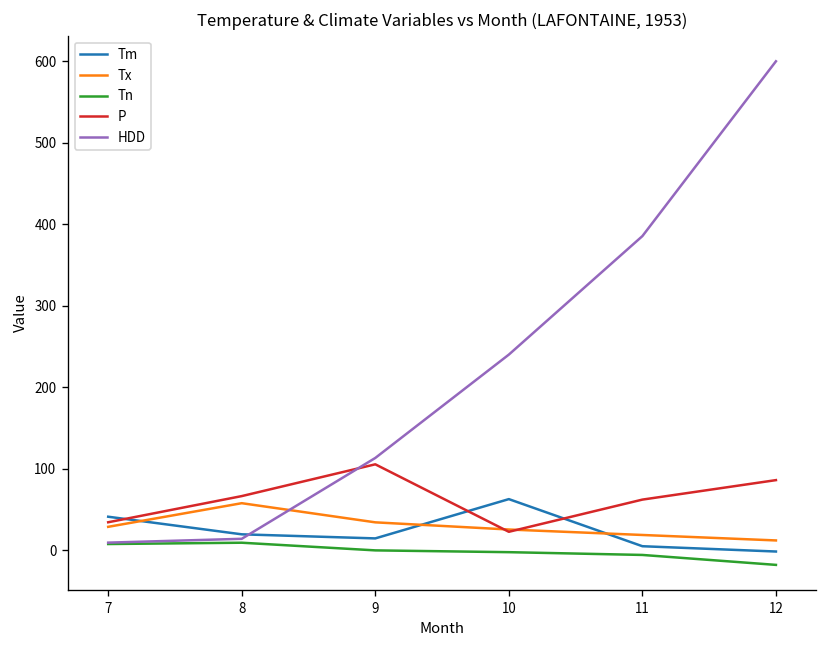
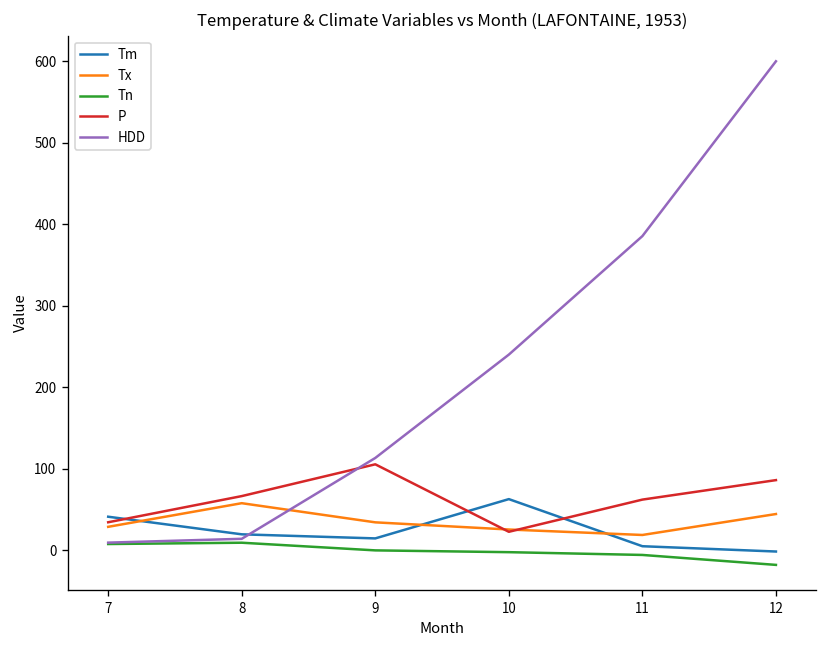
Tx, 12: 10 -> 40
